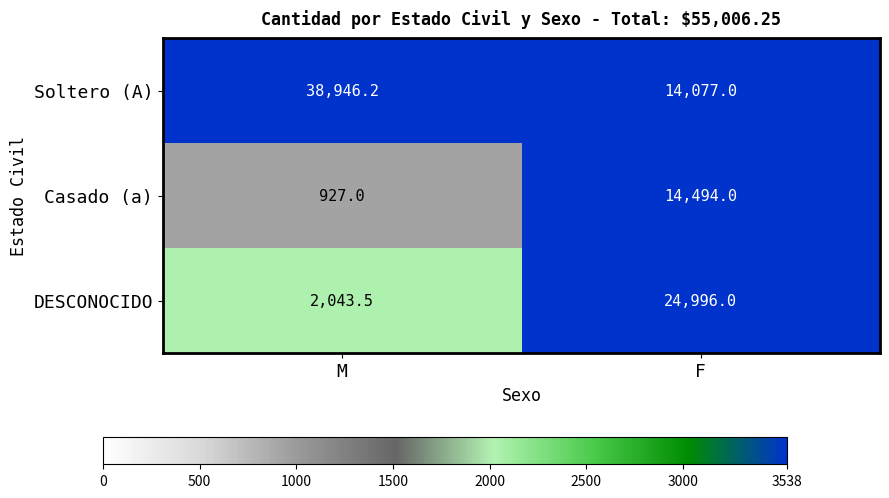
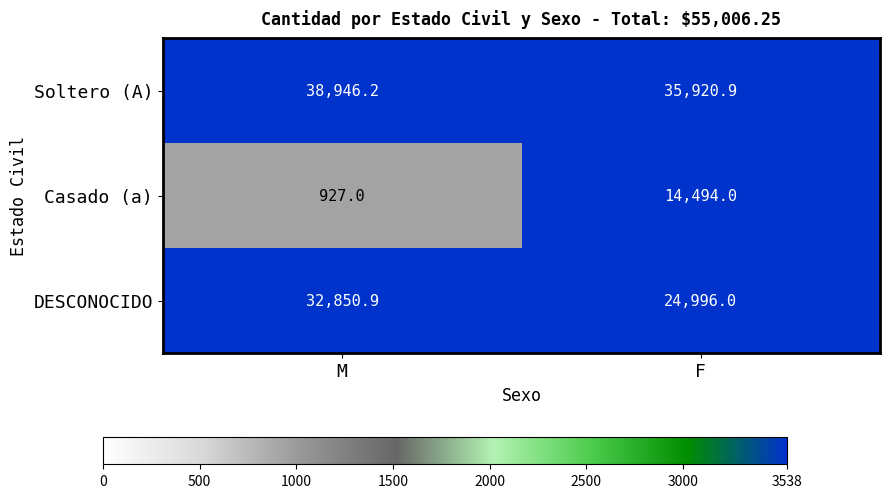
Soltero (A), F: 14,077.0 -> 35,920.9
DESCONOCIDO, M: 2,043.5 -> 32,850.9
